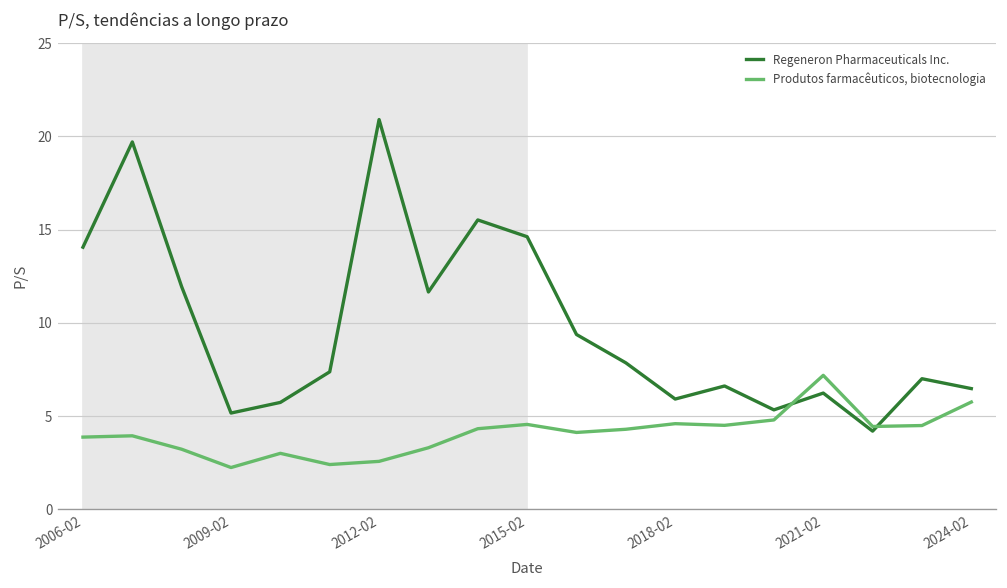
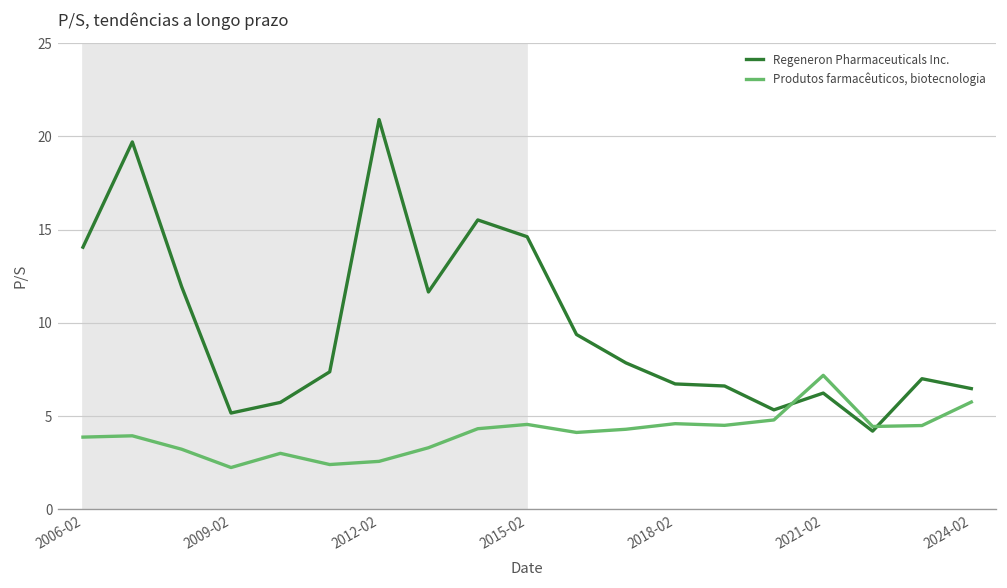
Regeneron Pharmaceuticals Inc., 2018-02: 5.9 -> 6.7
